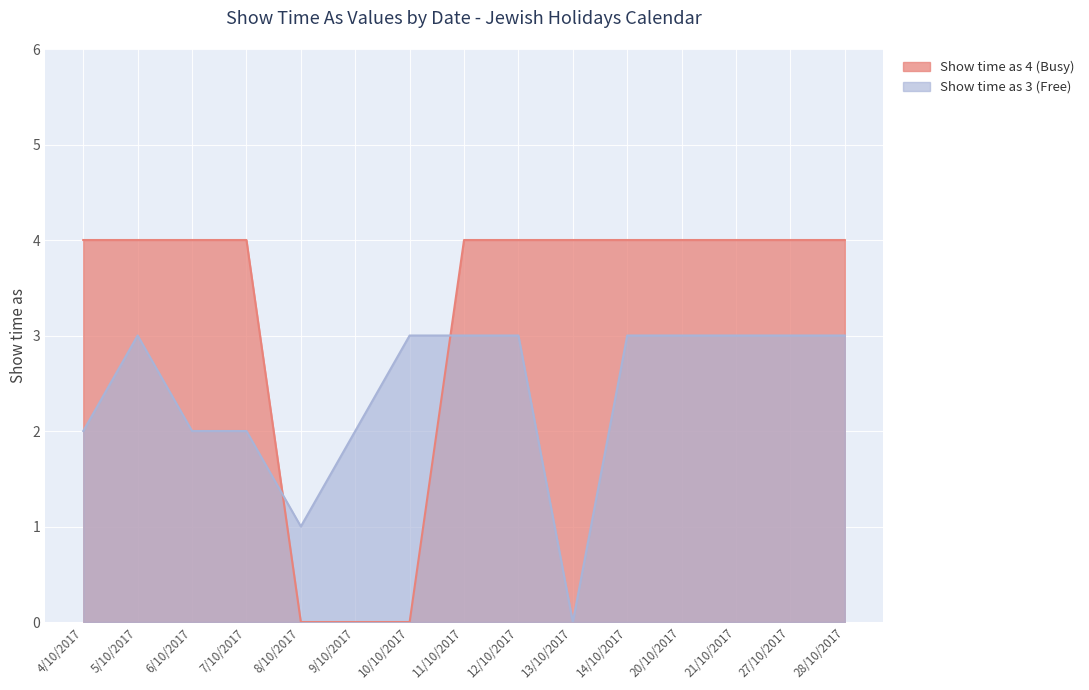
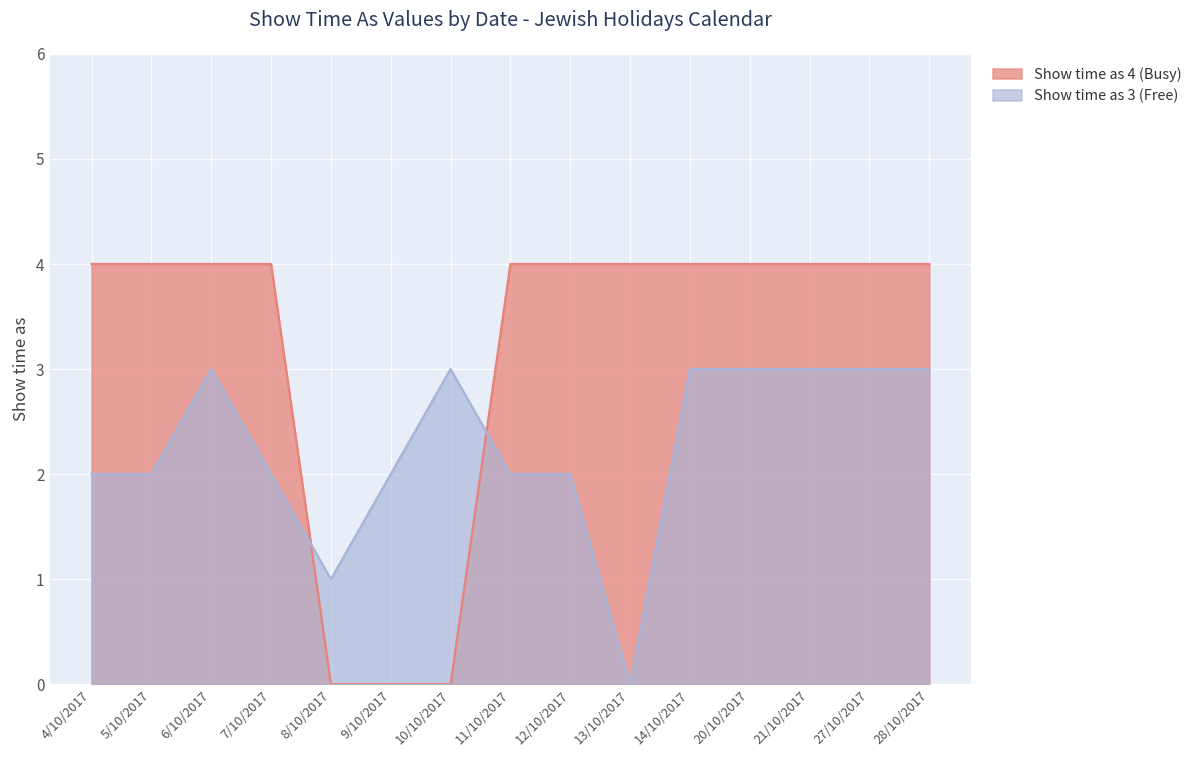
Show time as 3 (Free), 5/10/2017: 3 -> 2
Show time as 3 (Free), 6/10/2017: 2 -> 3
Show time as 3 (Free), 11/10/2017: 3 -> 2
Show time as 3 (Free), 12/10/2017: 3 -> 2
